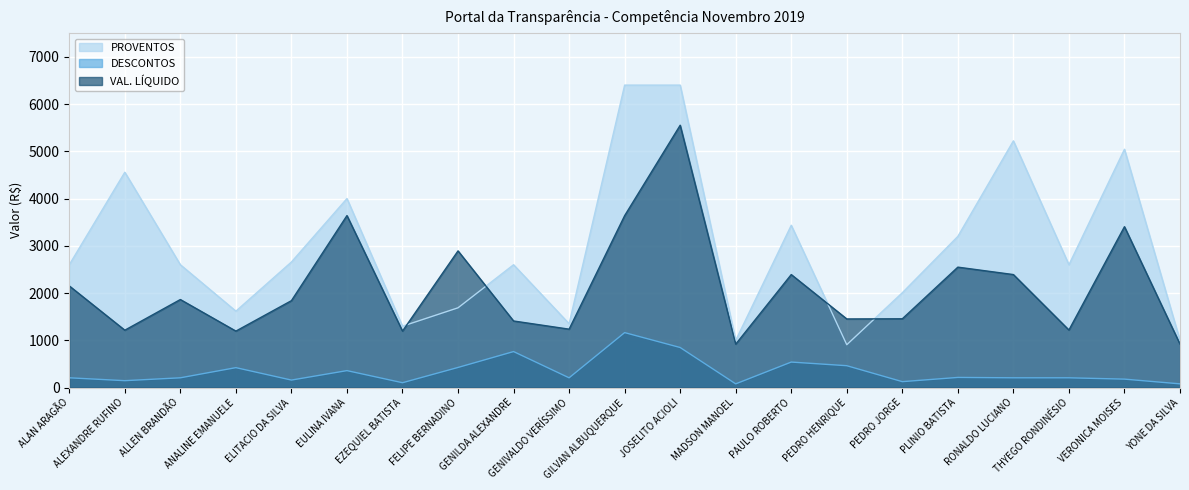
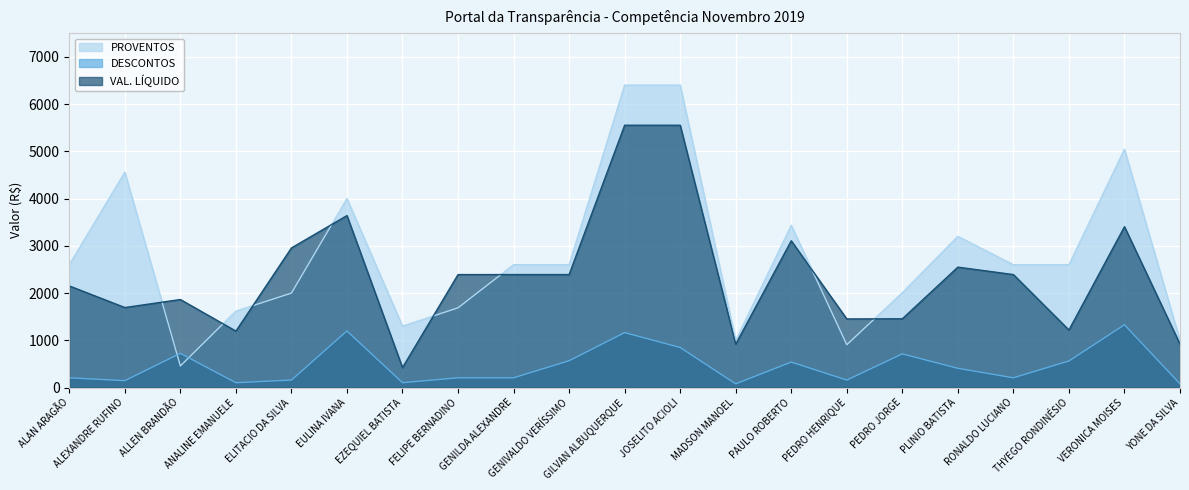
VAL. LÍQUIDO, ALEXANDRE RUFINO: 1200 -> 1700
PROVENTOS, ALLEN BRANDÃO: 2600 -> 500
DESCONTOS, ALLEN BRANDÃO: 200 -> 700
DESCONTOS, ANALINE EMANUELE: 400 -> 100
PROVENTOS, ELITACIO DA SILVA: 2700 -> 2000
VAL. LÍQUIDO, ELITACIO DA SILVA: 1800 -> 3000
DESCONTOS, EULINA IVANA: 400 -> 1200
VAL. LÍQUIDO, EZEQUIEL BATISTA: 1200 -> 400
DESCONTOS, FELIPE BERNADINO: 400 -> 200
VAL. LÍQUIDO, FELIPE BERNADINO: 2900 -> 2400
DESCONTOS, GENILDA ALEXANDRE: 800 -> 200
VAL. LÍQUIDO, GENILDA ALEXANDRE: 1400 -> 2400
PROVENTOS, GENIVALDO VERÍSSIMO: 1400 -> 2600
DESCONTOS, GENIVALDO VERÍSSIMO: 200 -> 600
VAL. LÍQUIDO, GENIVALDO VERÍSSIMO: 1200 -> 2400
VAL. LÍQUIDO, GILVAN ALBUQUERQUE: 3600 -> 5600
VAL. LÍQUIDO, PAULO ROBERTO: 2400 -> 3100
DESCONTOS, PEDRO HENRIQUE: 500 -> 200
DESCONTOS, PEDRO JORGE: 100 -> 700
DESCONTOS, PLINIO BATISTA: 200 -> 400
PROVENTOS, RONALDO LUCIANO: 5200 -> 2600
DESCONTOS, THYEGO RONDINÉSIO: 200 -> 600
DESCONTOS, VERONICA MOISES: 200 -> 1300
